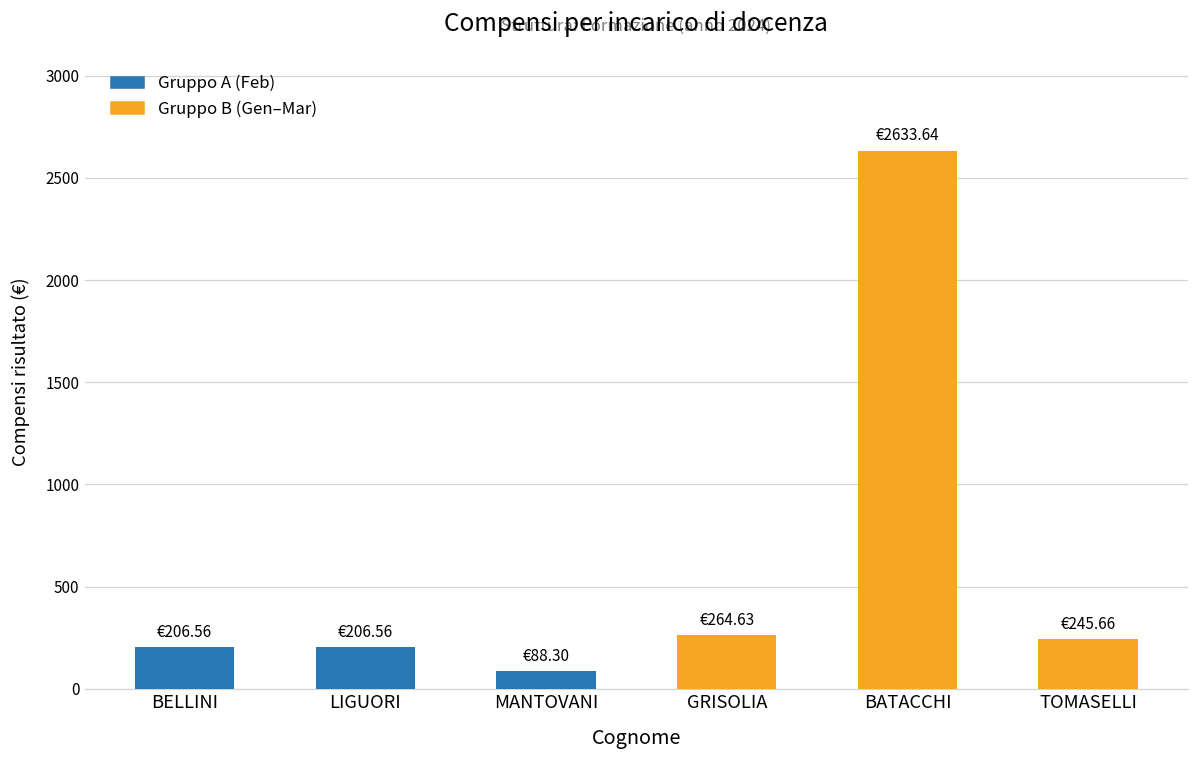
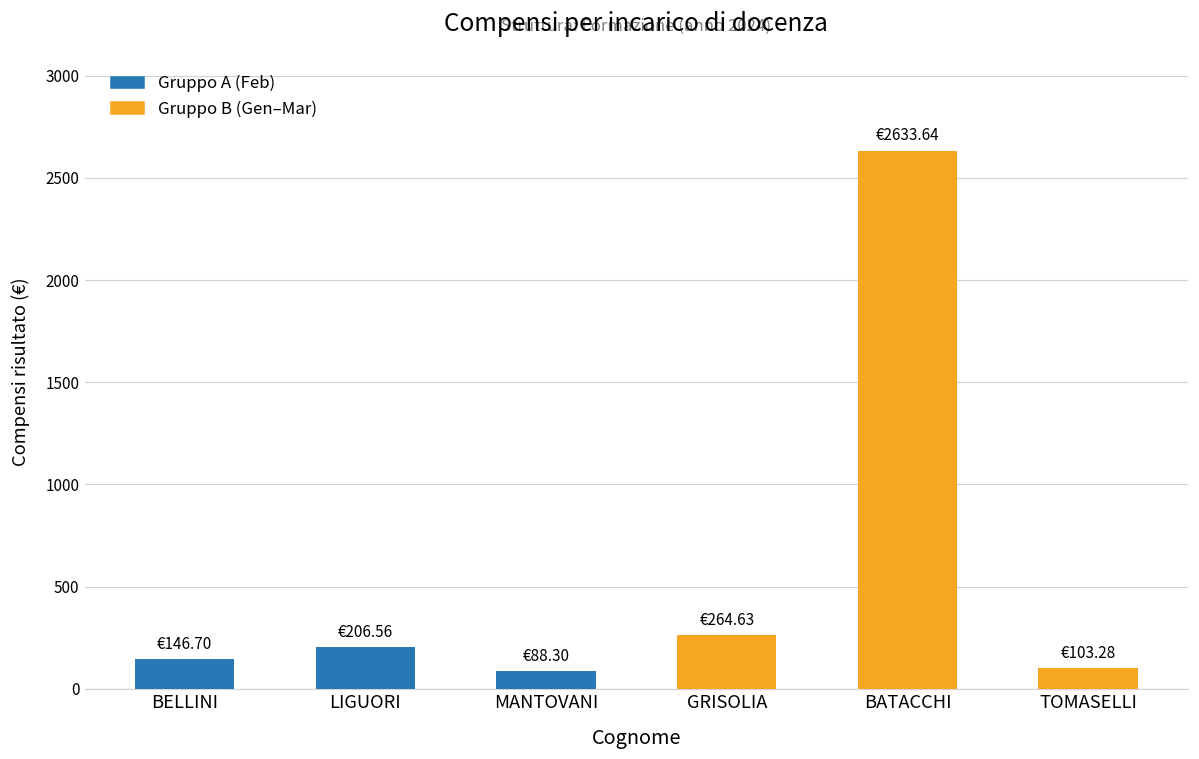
BELLINI: €206.56 -> €146.70
TOMASELLI: €245.66 -> €103.28
